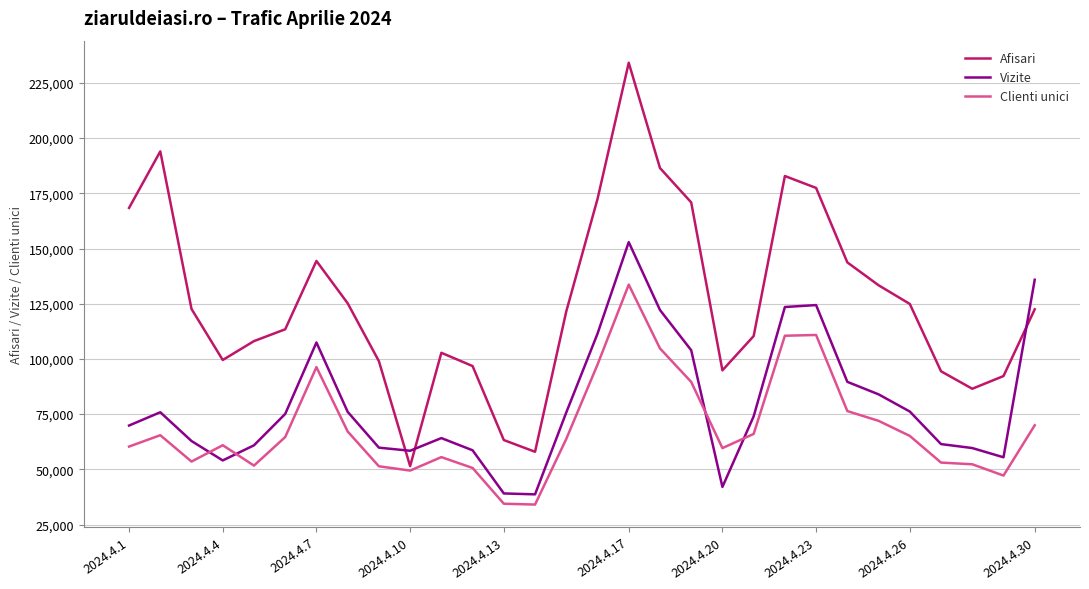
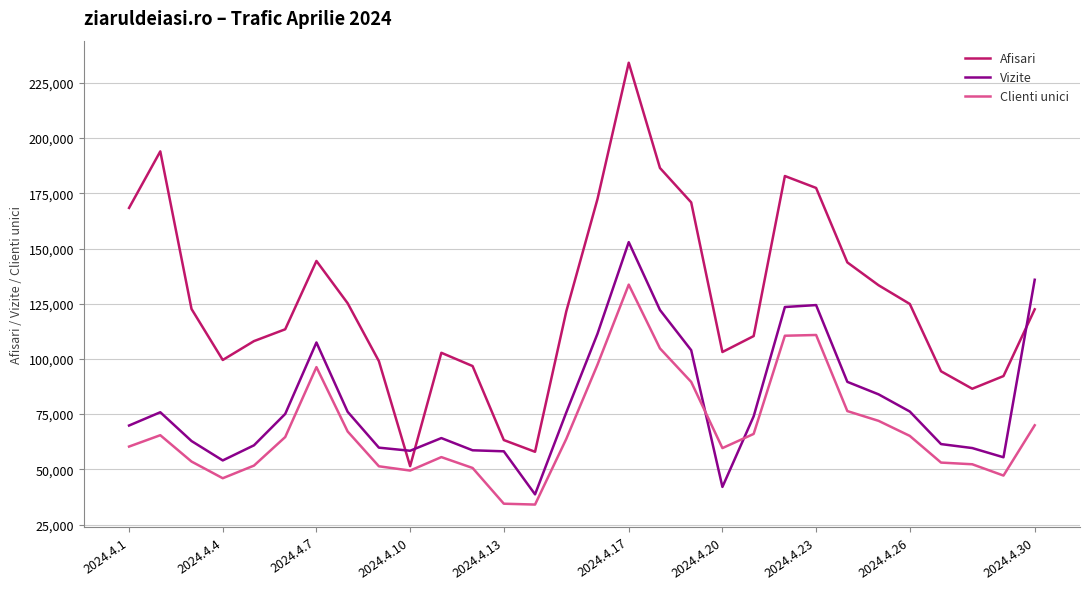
Clienti unici, 2024.4.4: 61,000 -> 46,000
Vizite, 2024.4.13: 39,000 -> 58,000
Afisari, 2024.4.20: 95,000 -> 103,000
